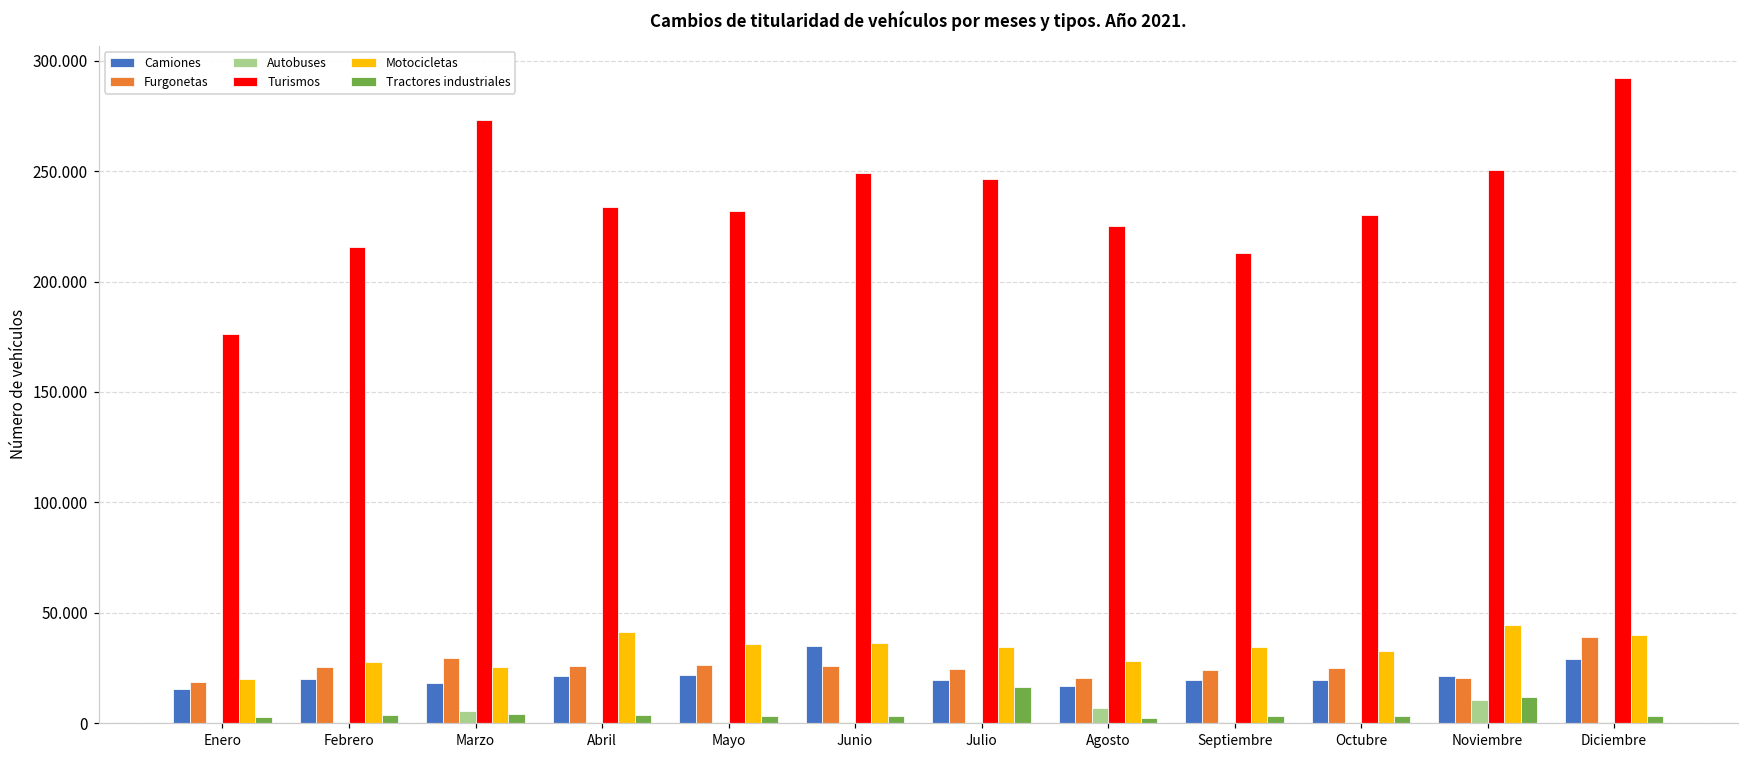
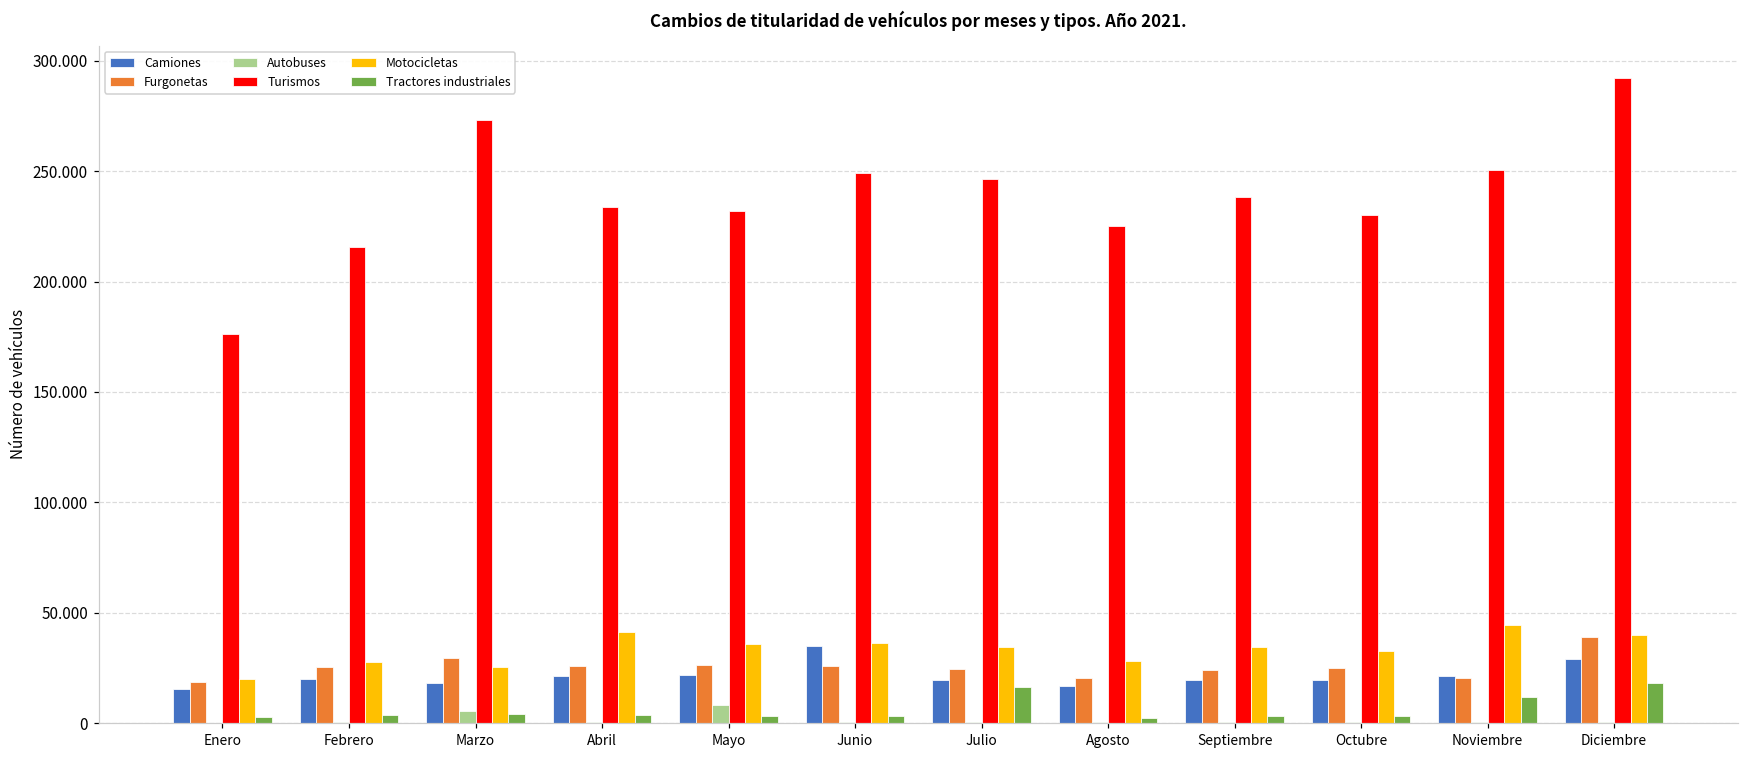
Autobuses, Mayo: 0 -> 8
Autobuses, Agosto: 7 -> 0
Turismos, Septiembre: 213 -> 238
Autobuses, Noviembre: 10 -> 0
Tractores industriales, Diciembre: 3 -> 18
